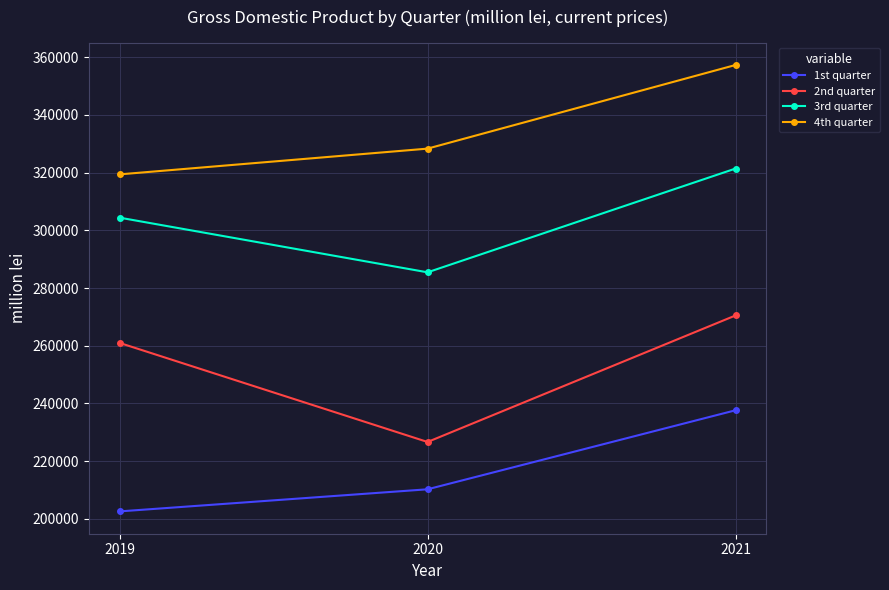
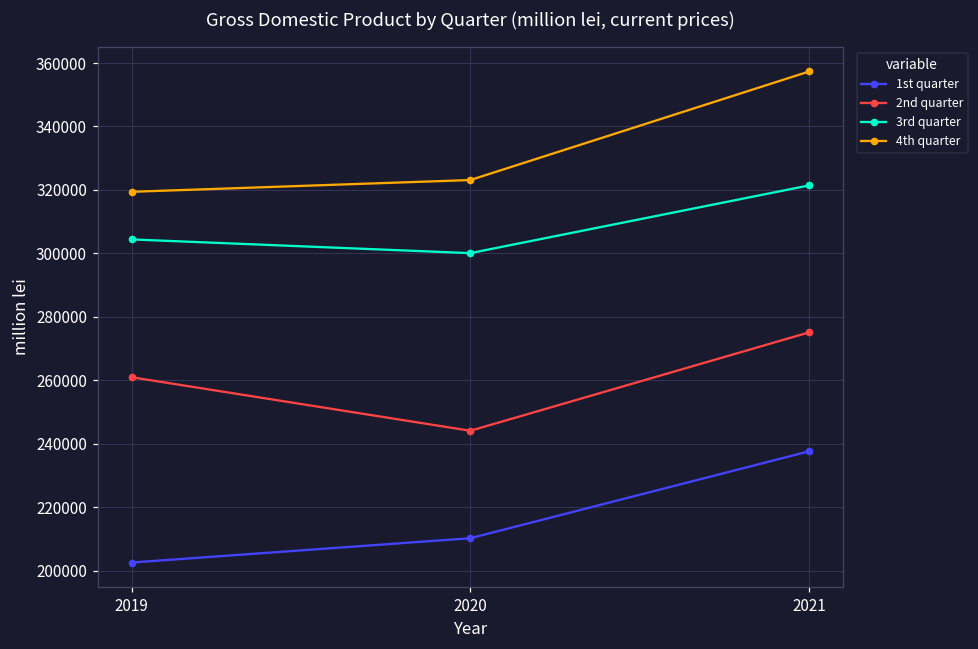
2nd quarter, 2020: 227000 -> 244000
3rd quarter, 2020: 285000 -> 300000
4th quarter, 2020: 328000 -> 323000
2nd quarter, 2021: 270000 -> 275000
